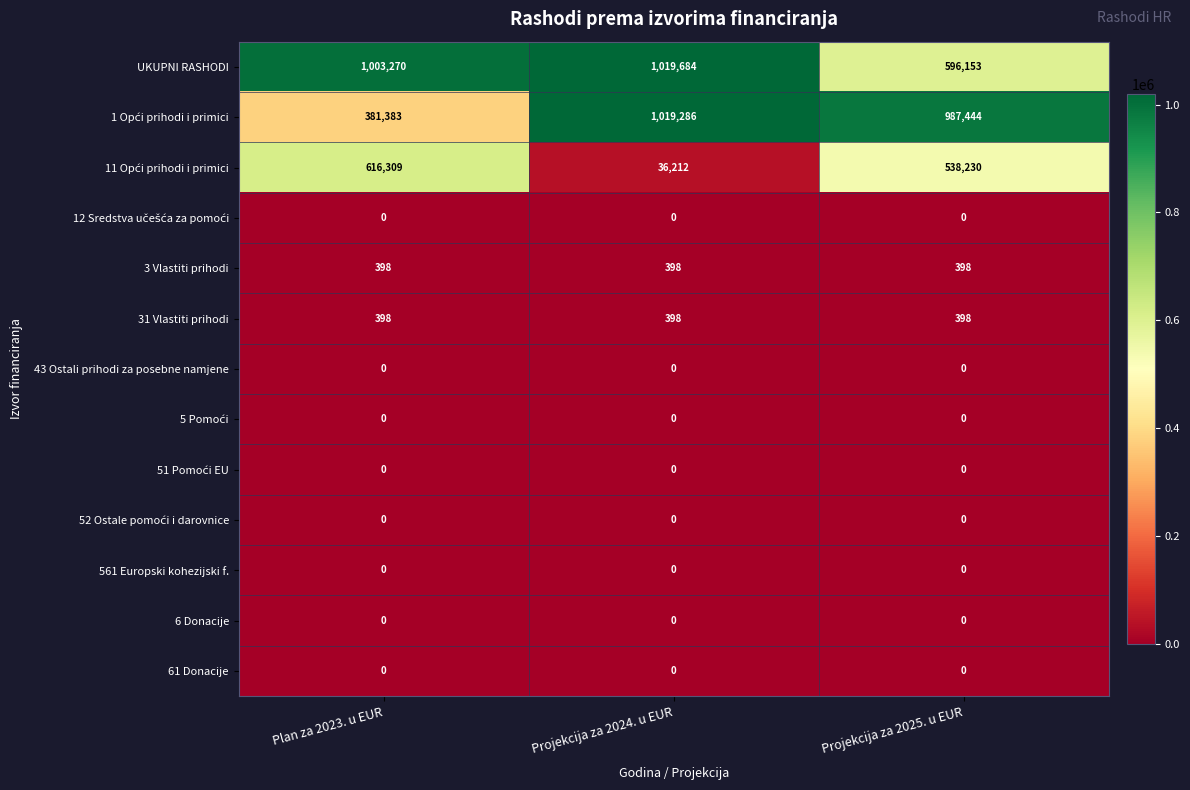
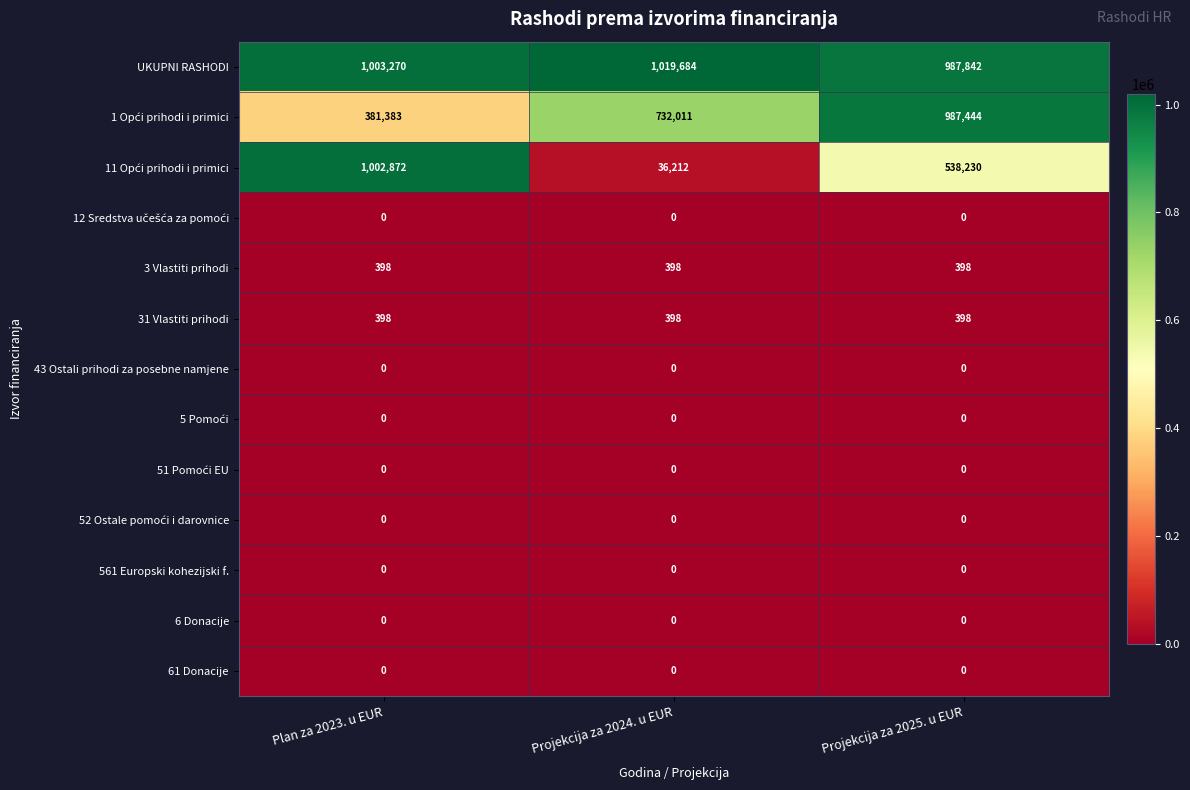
UKUPNI RASHODI, Projekcija za 2025. u EUR: 596,153 -> 987,842
1 Opći prihodi i primici, Projekcija za 2024. u EUR: 1,019,286 -> 732,011
11 Opći prihodi i primici, Plan za 2023. u EUR: 616,309 -> 1,002,872
